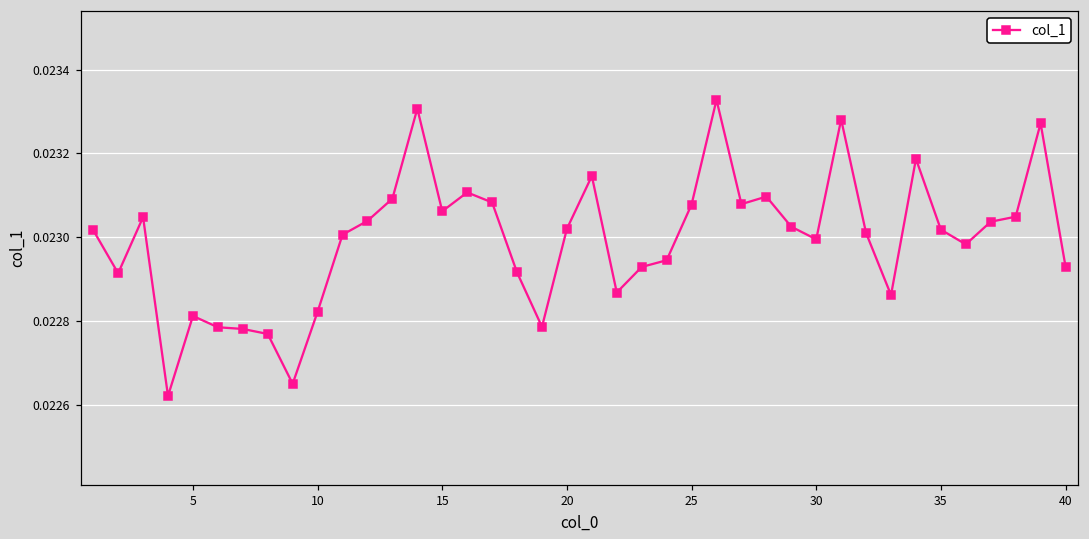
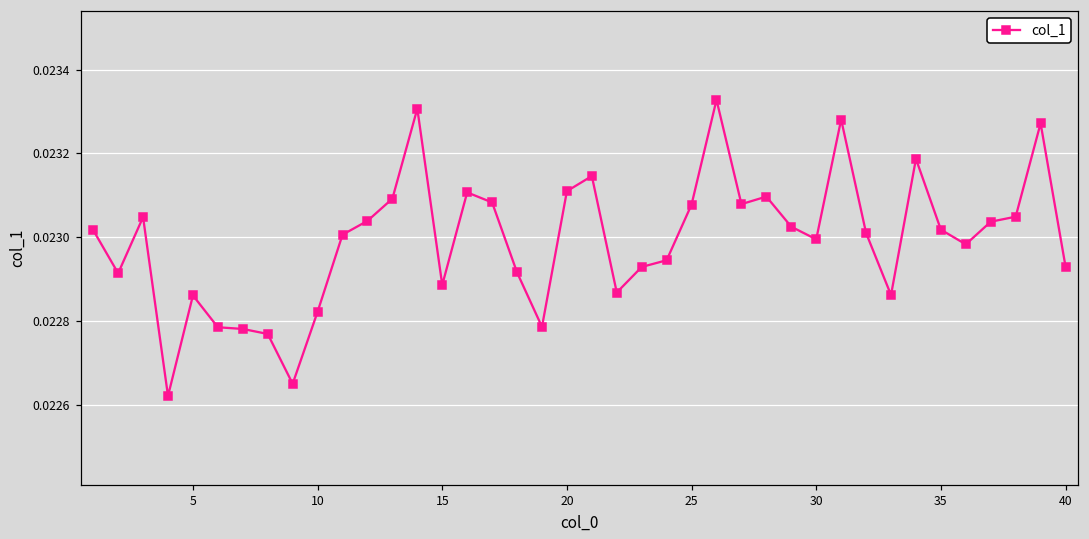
5: 0.02281 -> 0.02286
15: 0.02306 -> 0.02289
20: 0.02302 -> 0.02311
